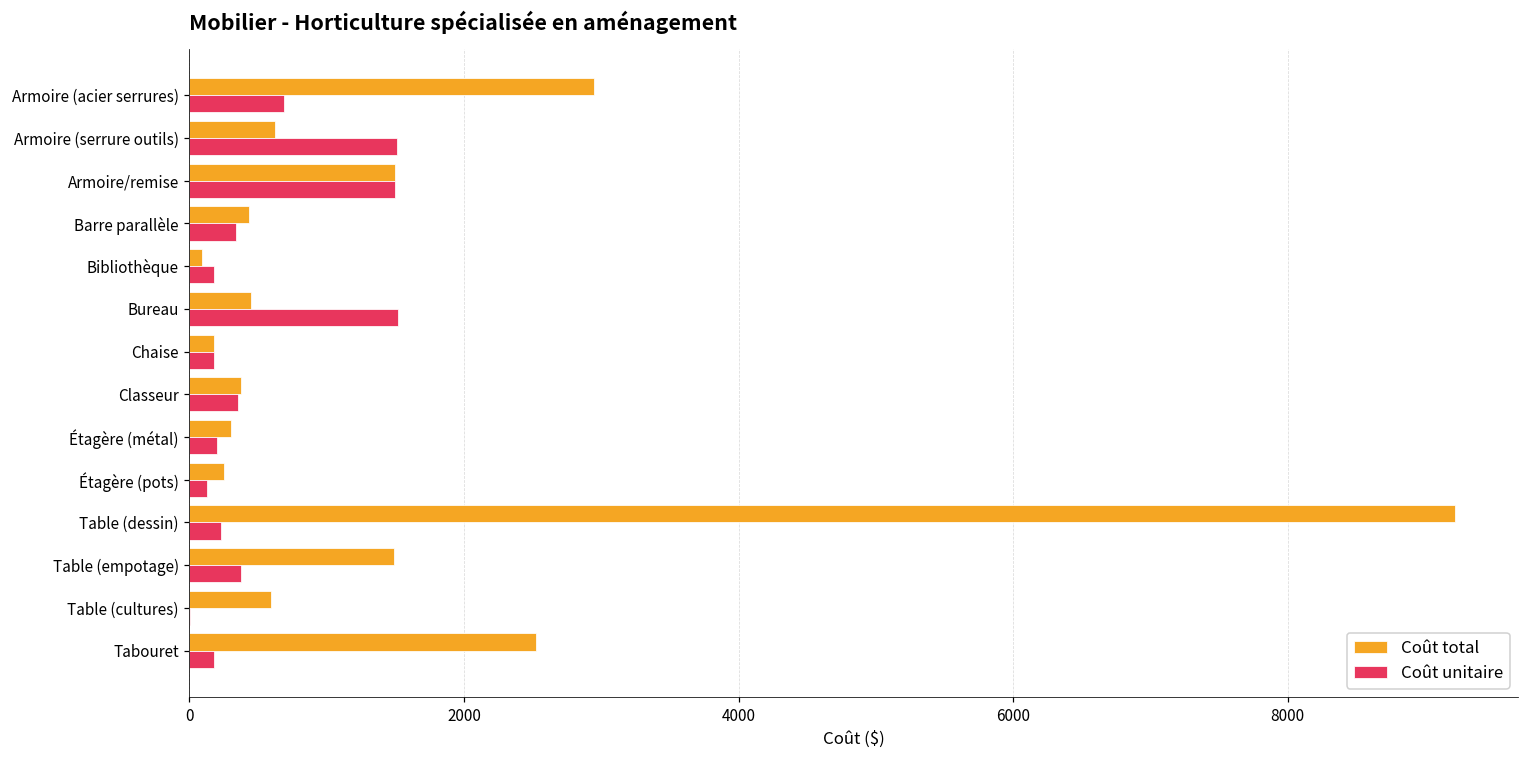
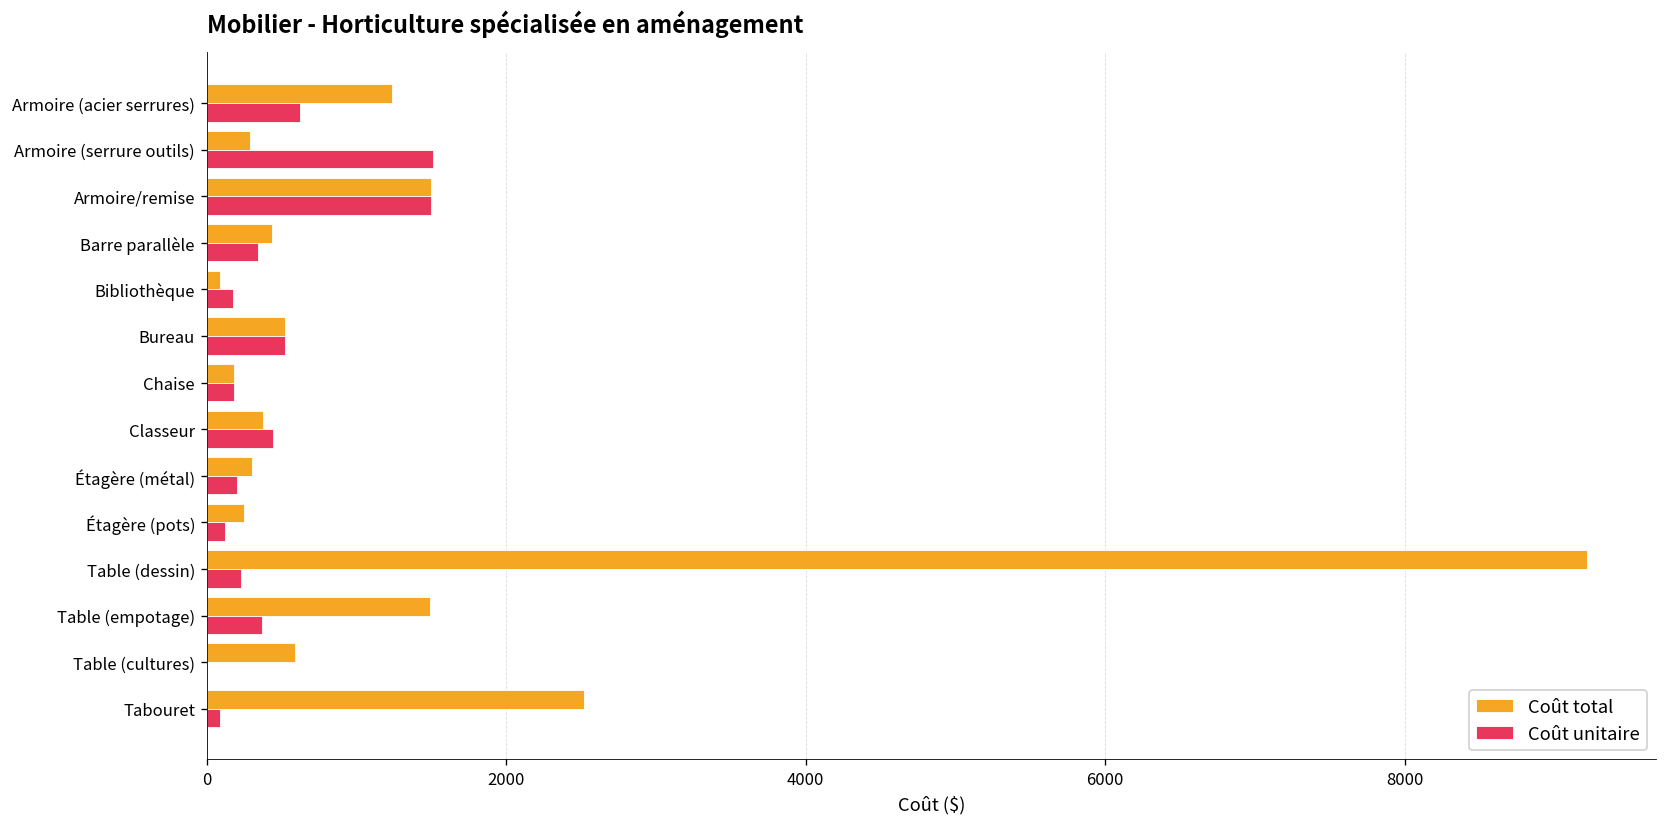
Coût total, Armoire (acier serrures): 2950 -> 1240
Coût unitaire, Armoire (acier serrures): 690 -> 620
Coût total, Armoire (serrure outils): 620 -> 290
Coût total, Bureau: 450 -> 520
Coût unitaire, Bureau: 1520 -> 520
Coût unitaire, Classeur: 360 -> 450
Coût unitaire, Tabouret: 180 -> 90
